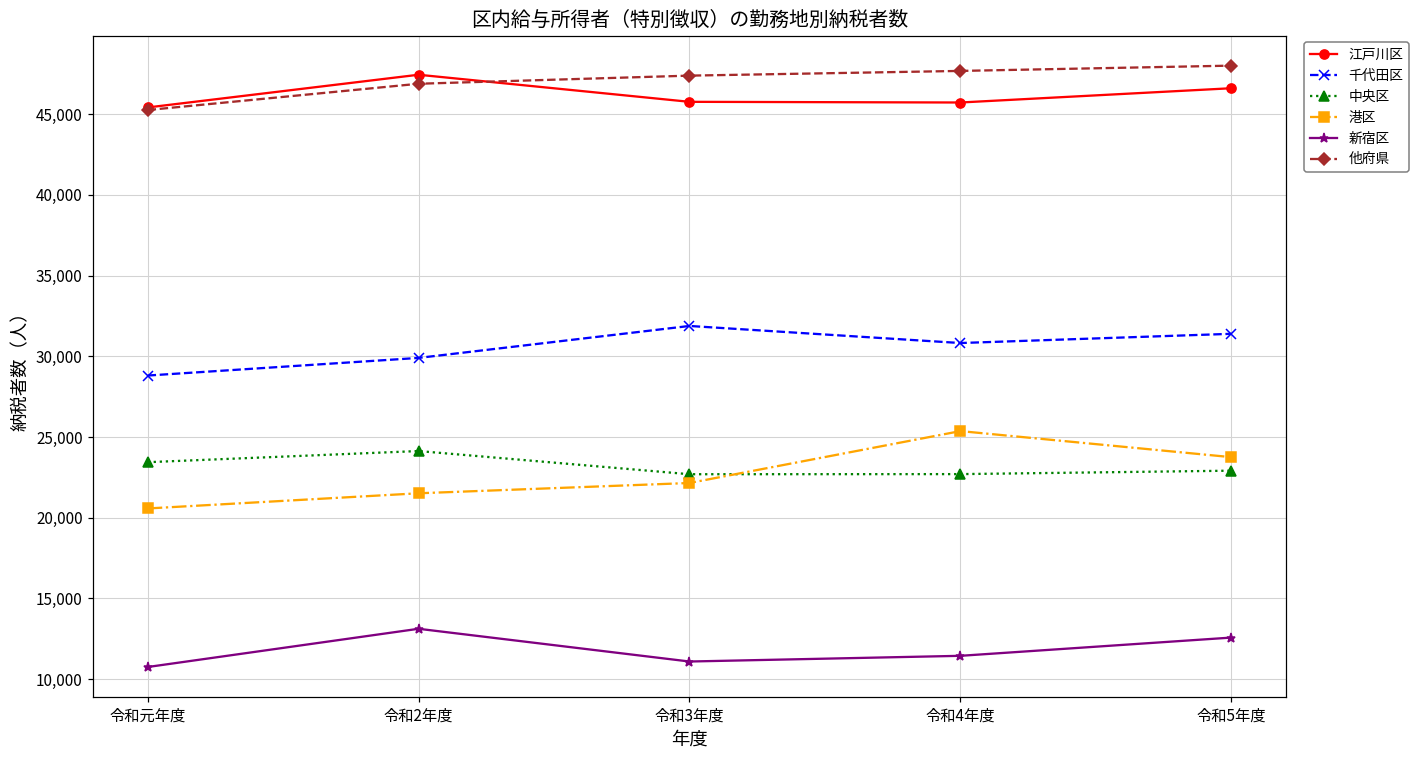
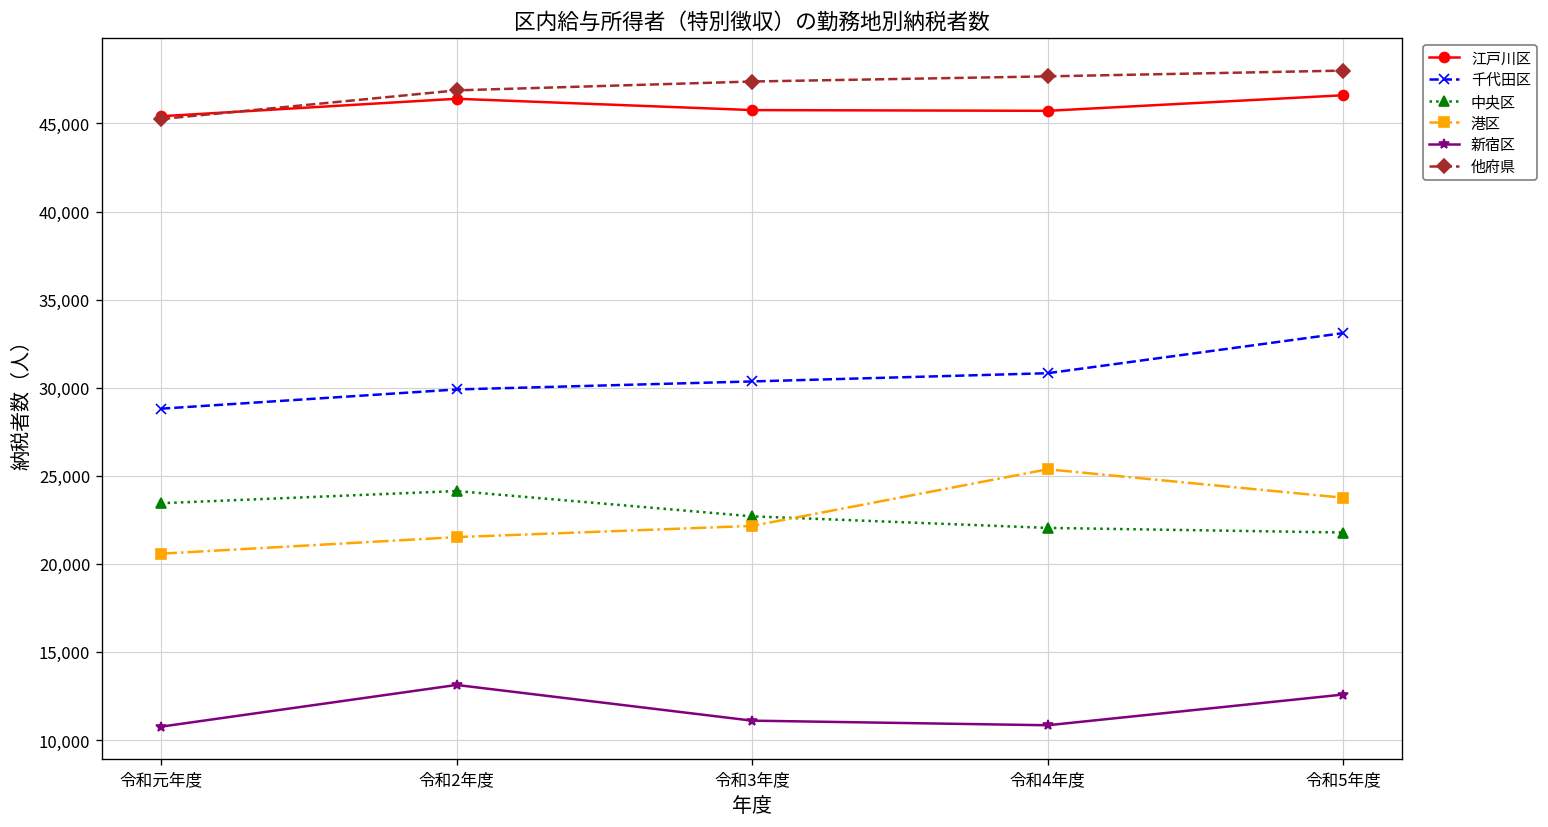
江戸川区, 令和2年度: 47,400 -> 46,400
千代田区, 令和3年度: 31,900 -> 30,400
中央区, 令和4年度: 22,700 -> 22,000
新宿区, 令和4年度: 11,400 -> 10,800
千代田区, 令和5年度: 31,400 -> 33,100
中央区, 令和5年度: 22,900 -> 21,800
